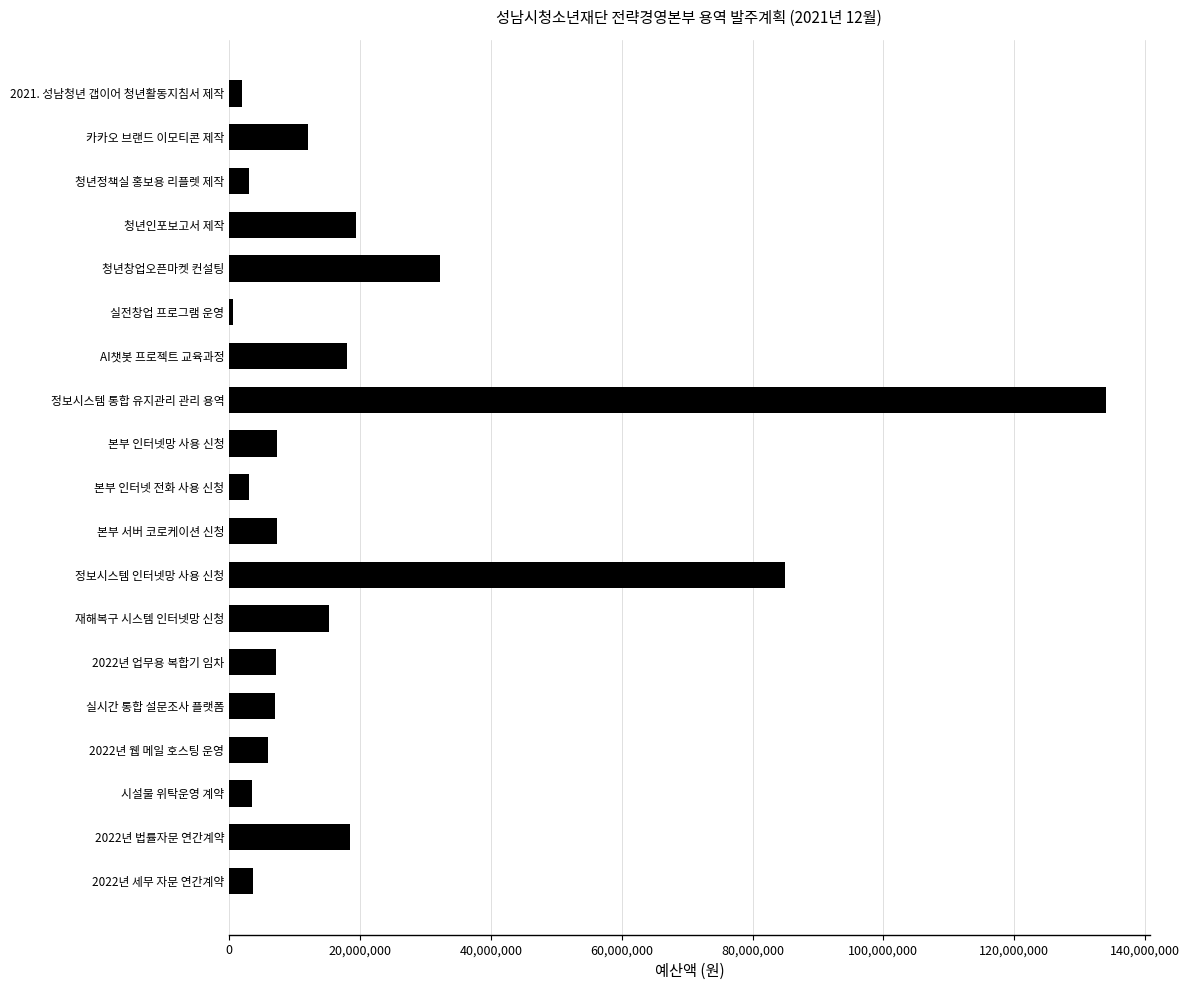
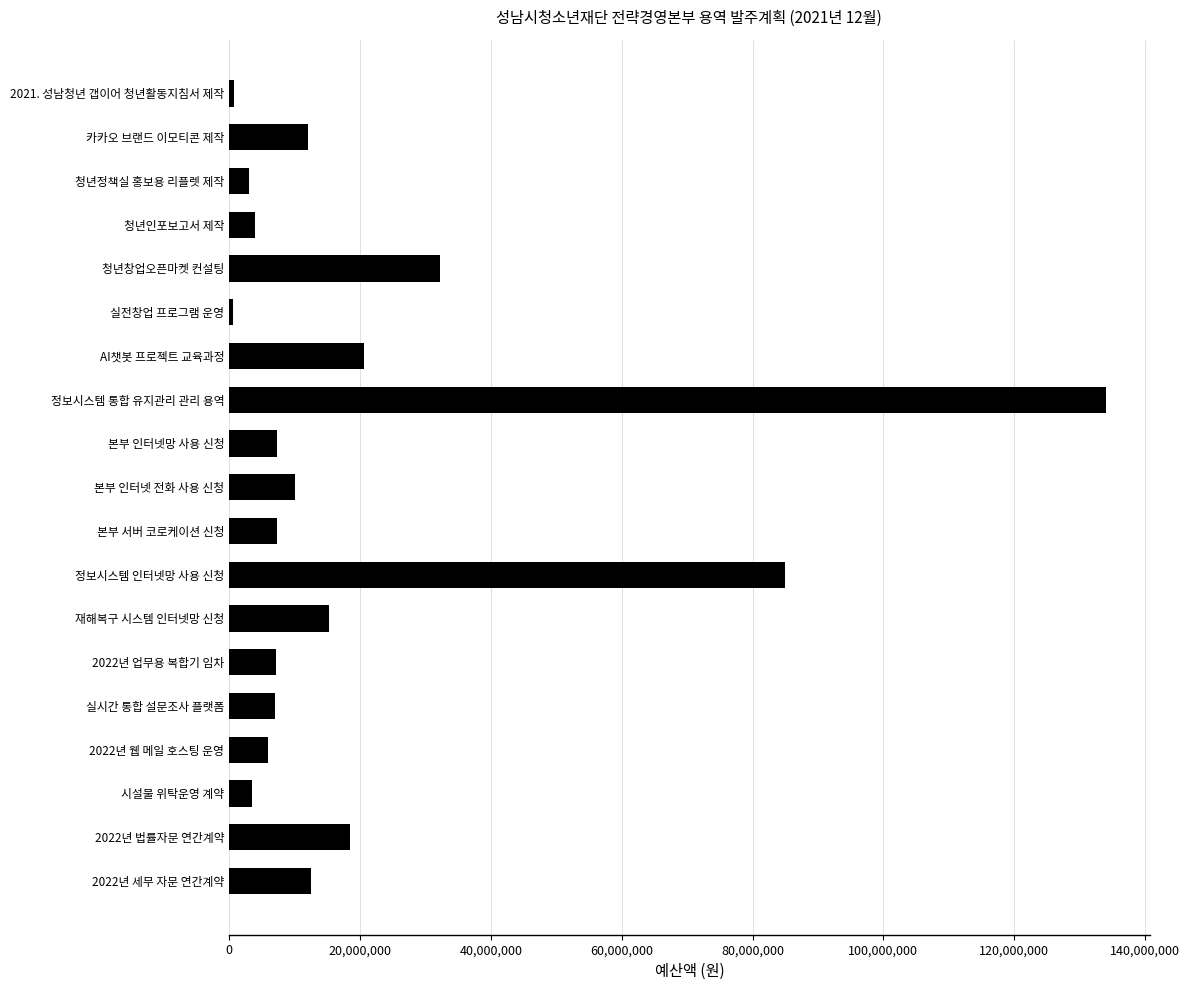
2021. 성남청년 갭이어 청년활동지침서 제작: 2,000,000 -> 1,000,000
청년인포보고서 제작: 19,000,000 -> 4,000,000
AI챗봇 프로젝트 교육과정: 18,000,000 -> 21,000,000
본부 인터넷 전화 사용 신청: 3,000,000 -> 10,000,000
2022년 세무 자문 연간계약: 4,000,000 -> 13,000,000
